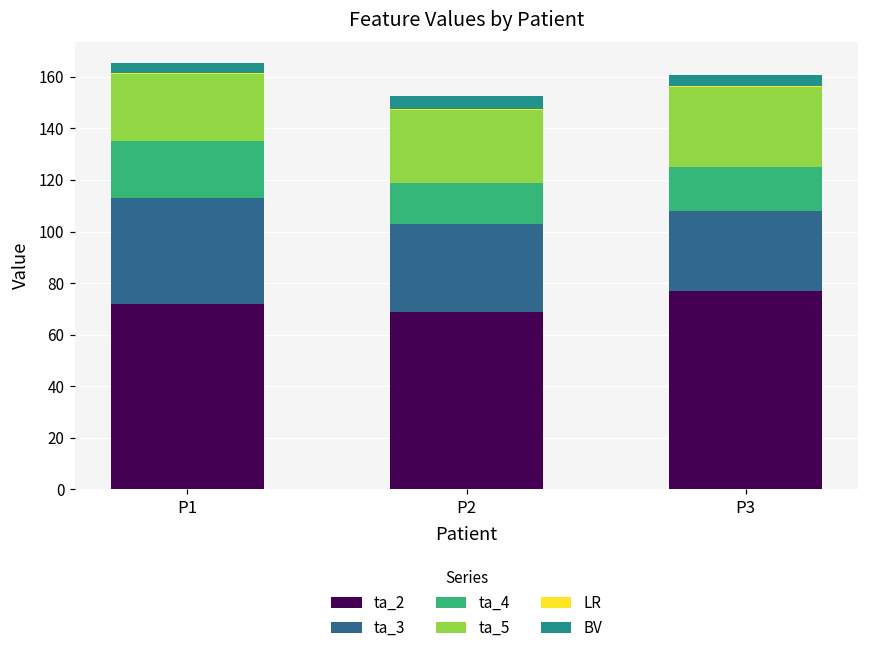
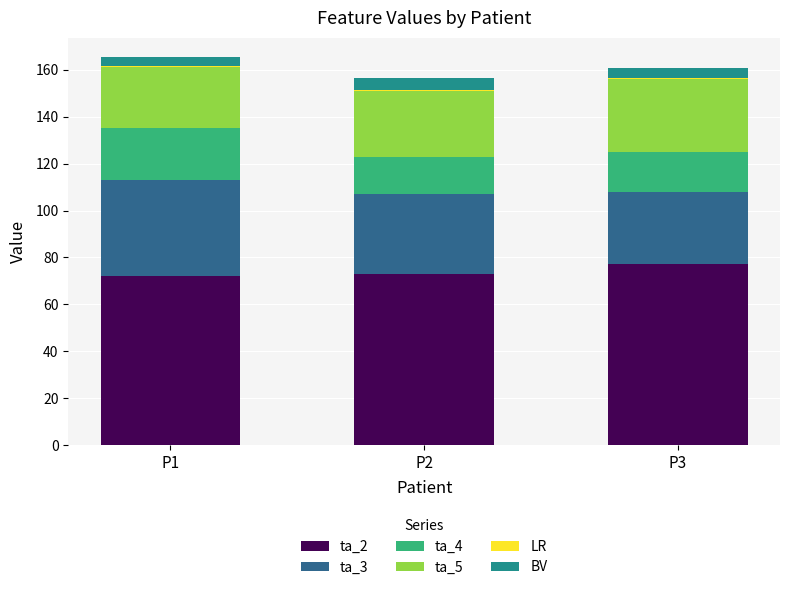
ta_2, P2: 69 -> 73
